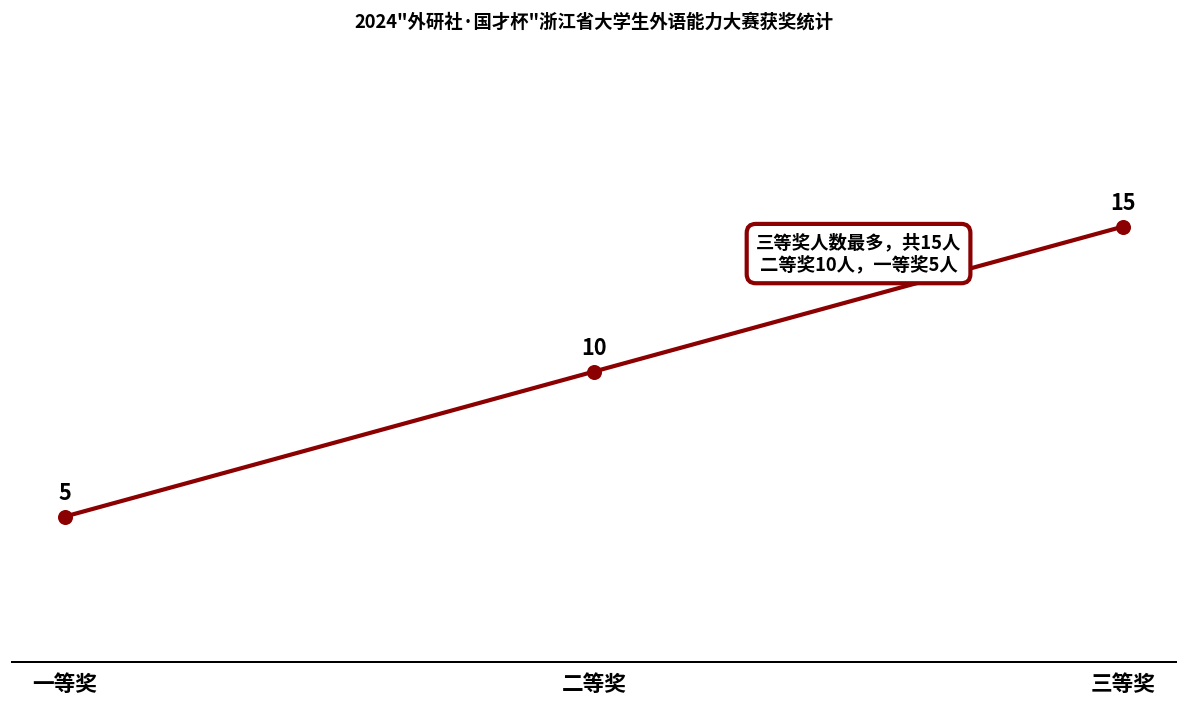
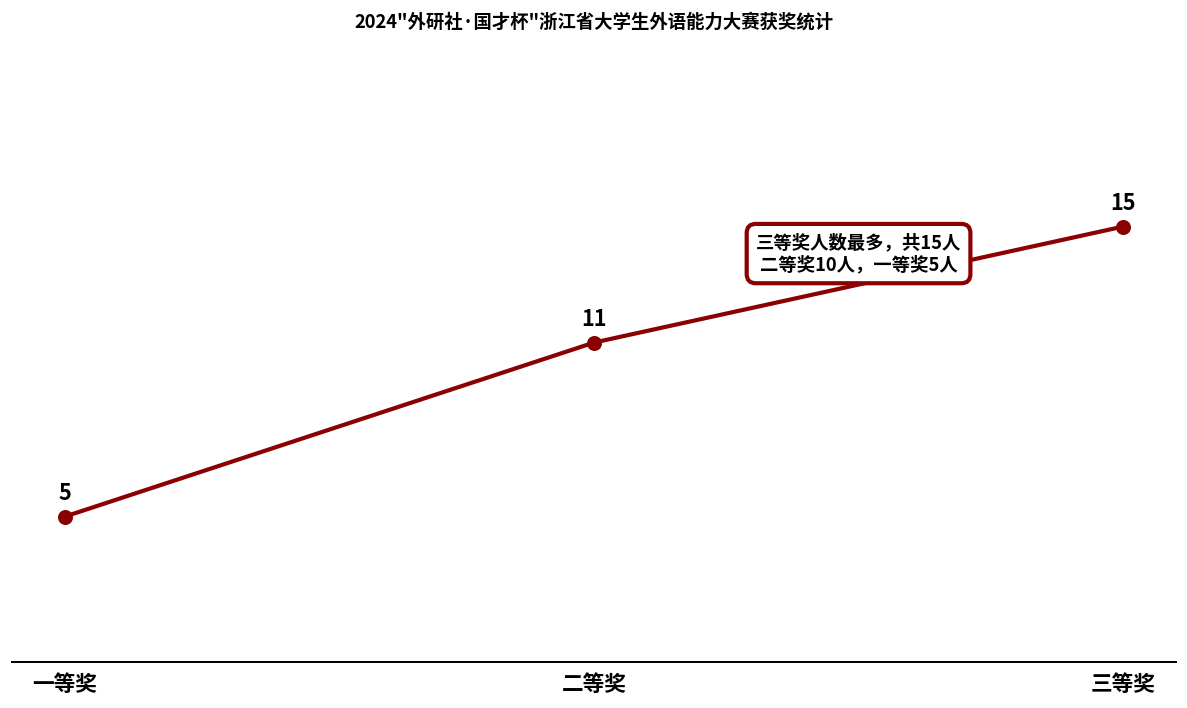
二等奖: 10 -> 11
